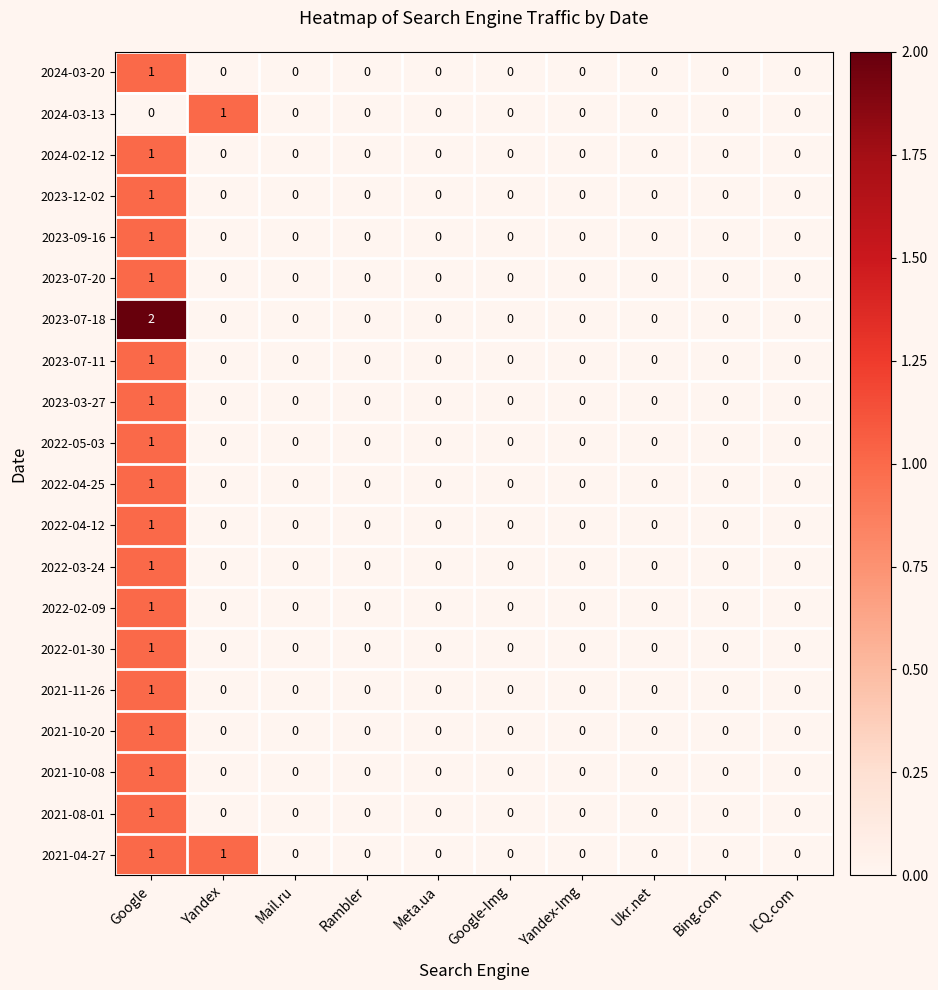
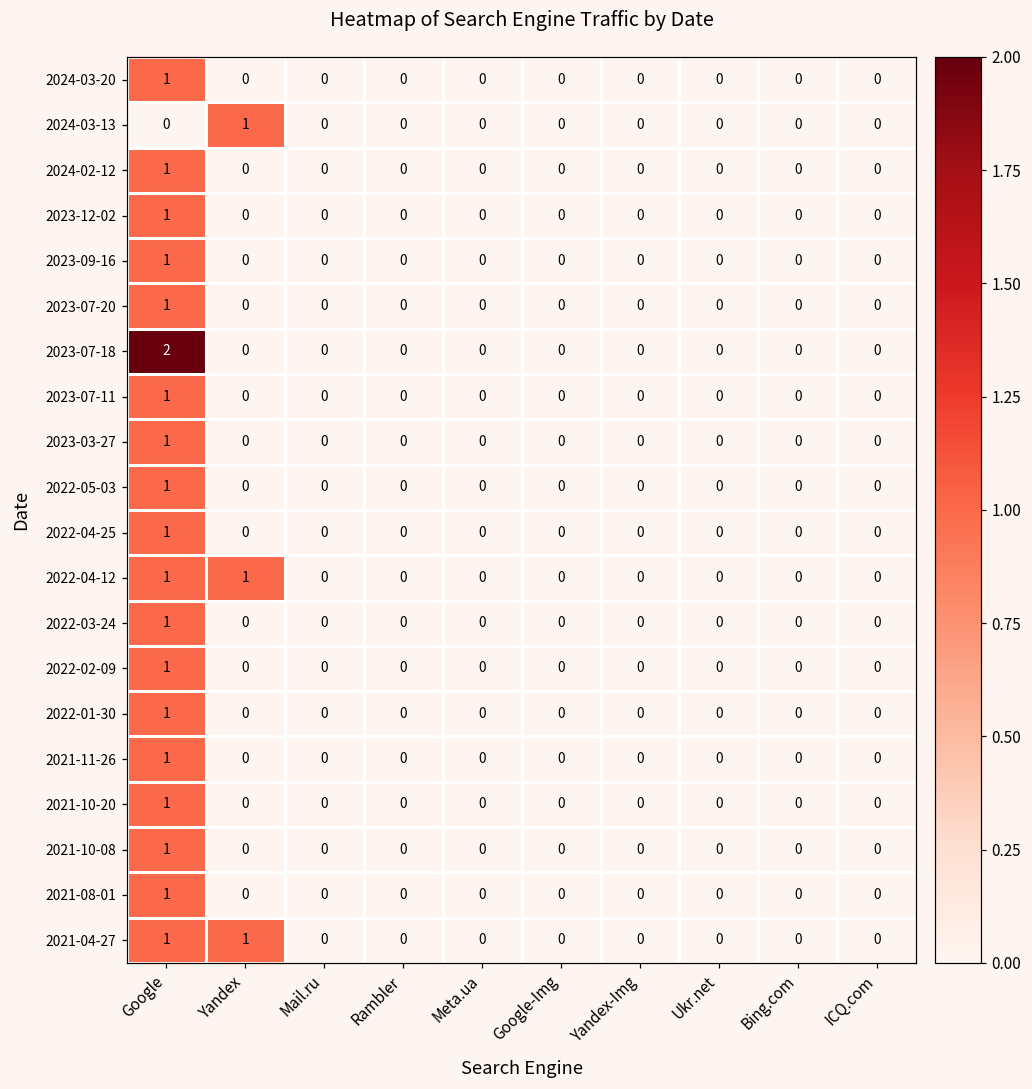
2022-04-12, Yandex: 0 -> 1
